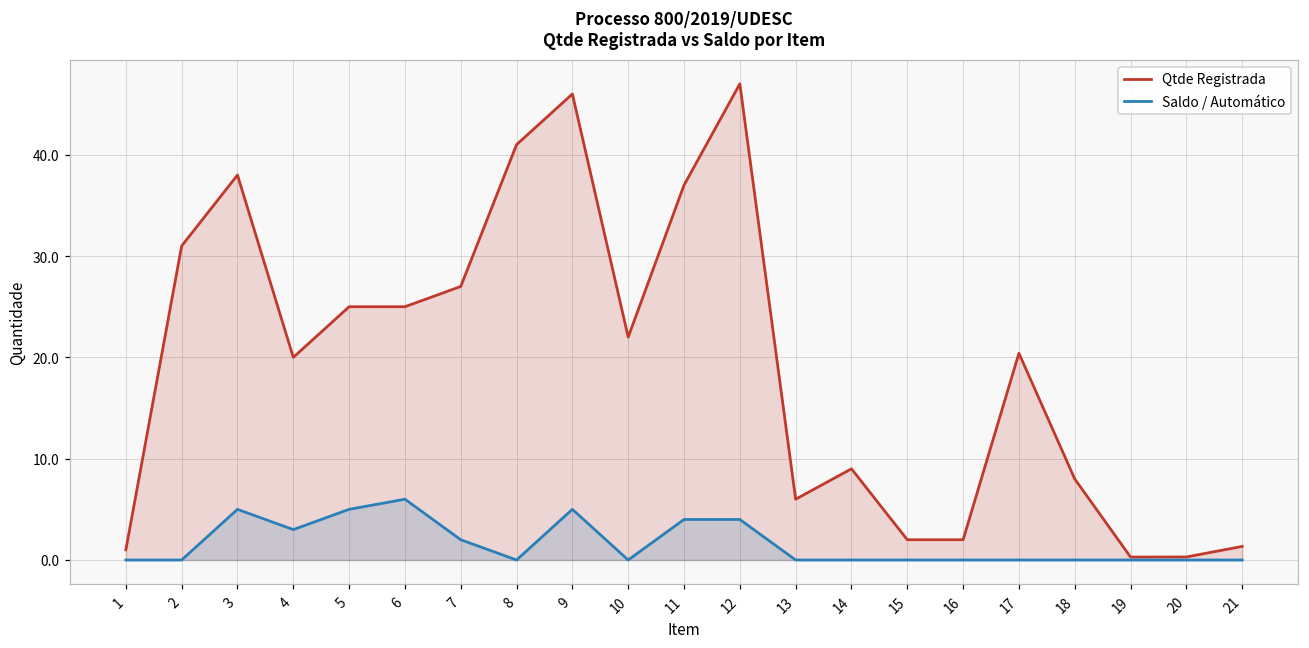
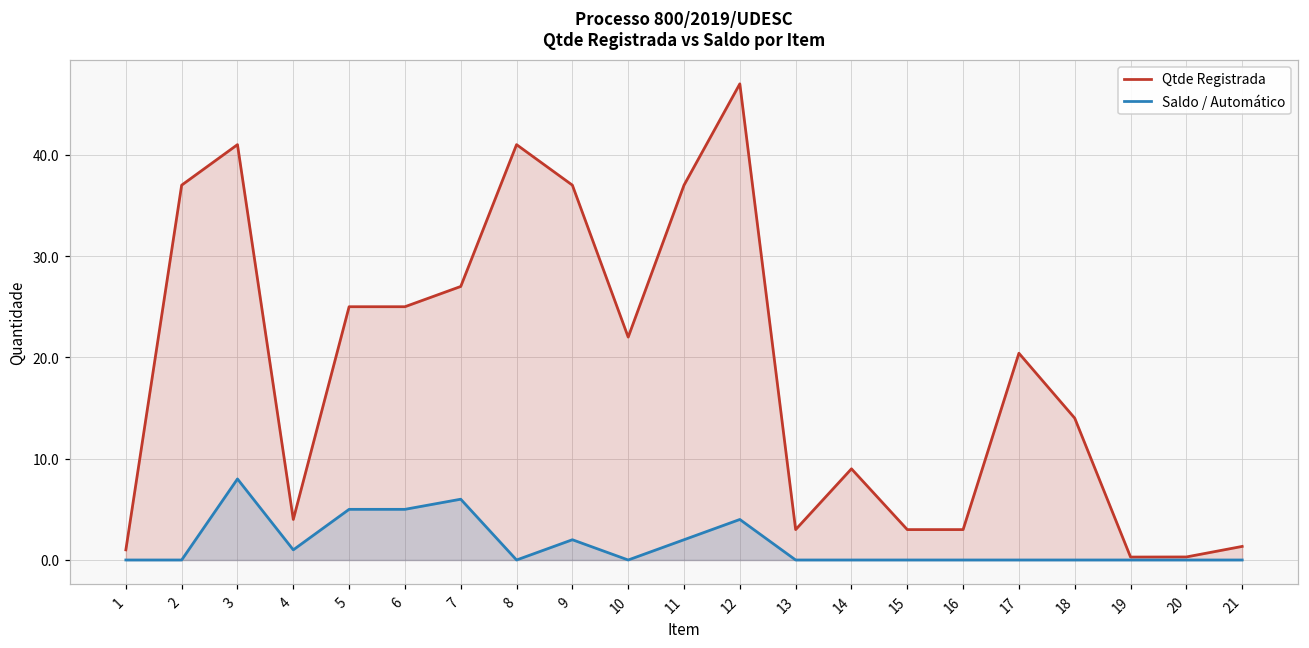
Qtde Registrada, 2: 31 -> 37
Qtde Registrada, 3: 38 -> 41
Saldo / Automático, 3: 5 -> 8
Qtde Registrada, 4: 20 -> 4
Saldo / Automático, 4: 3 -> 1
Saldo / Automático, 6: 6 -> 5
Saldo / Automático, 7: 2 -> 6
Qtde Registrada, 9: 46 -> 37
Saldo / Automático, 9: 5 -> 2
Saldo / Automático, 11: 4 -> 2
Qtde Registrada, 13: 6 -> 3
Qtde Registrada, 15: 2 -> 3
Qtde Registrada, 16: 2 -> 3
Qtde Registrada, 18: 8 -> 14
